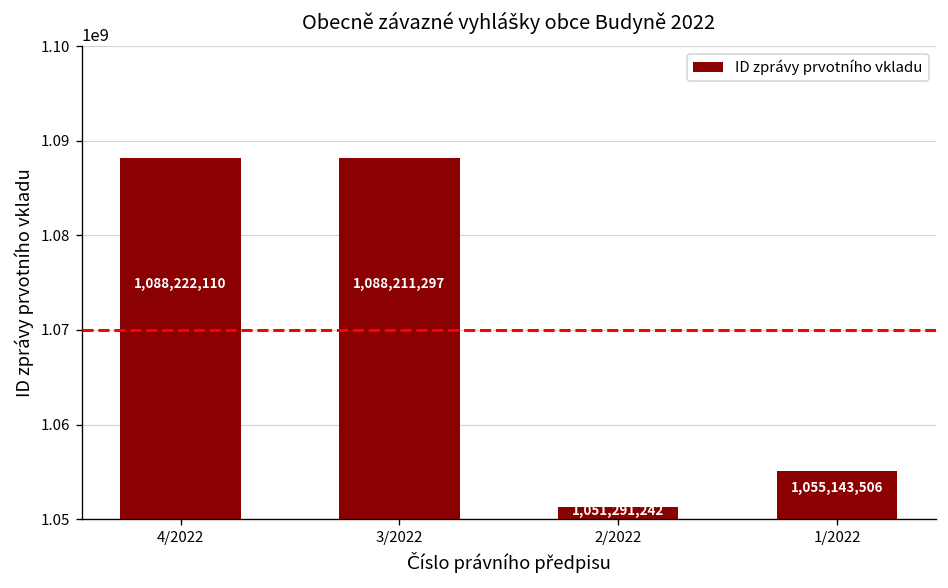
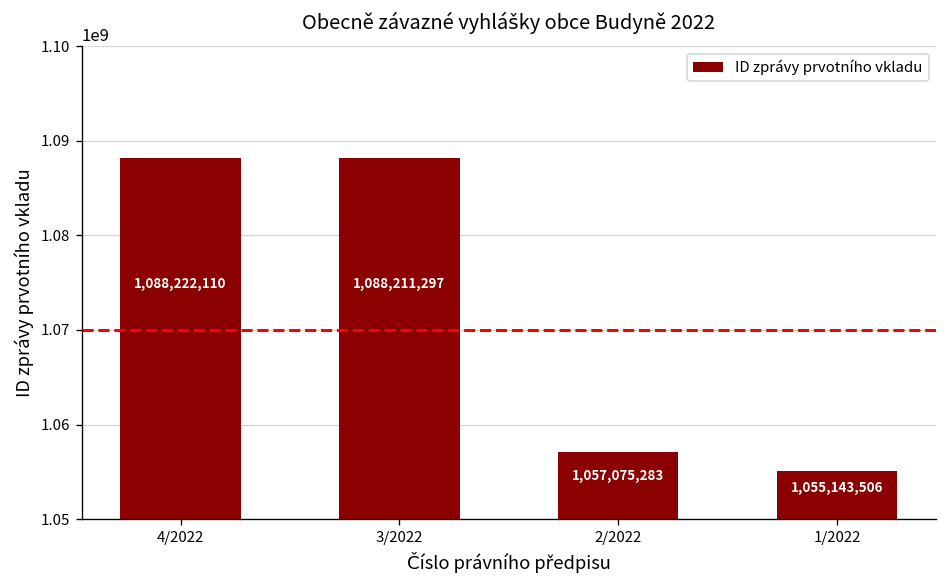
2/2022: 1,051,291,242 -> 1,057,075,283
